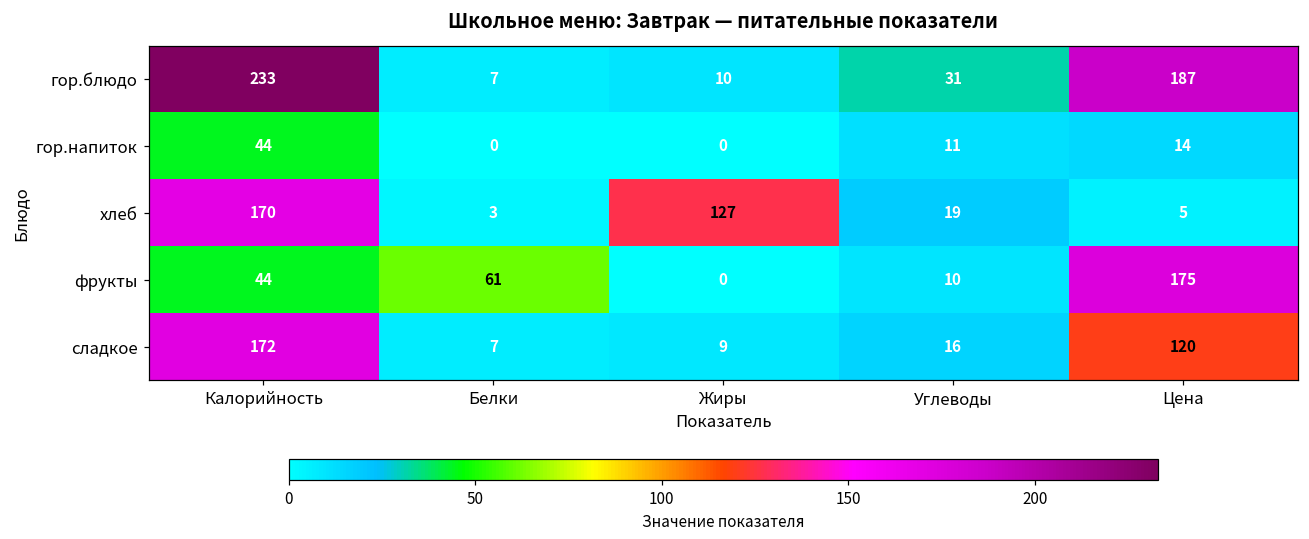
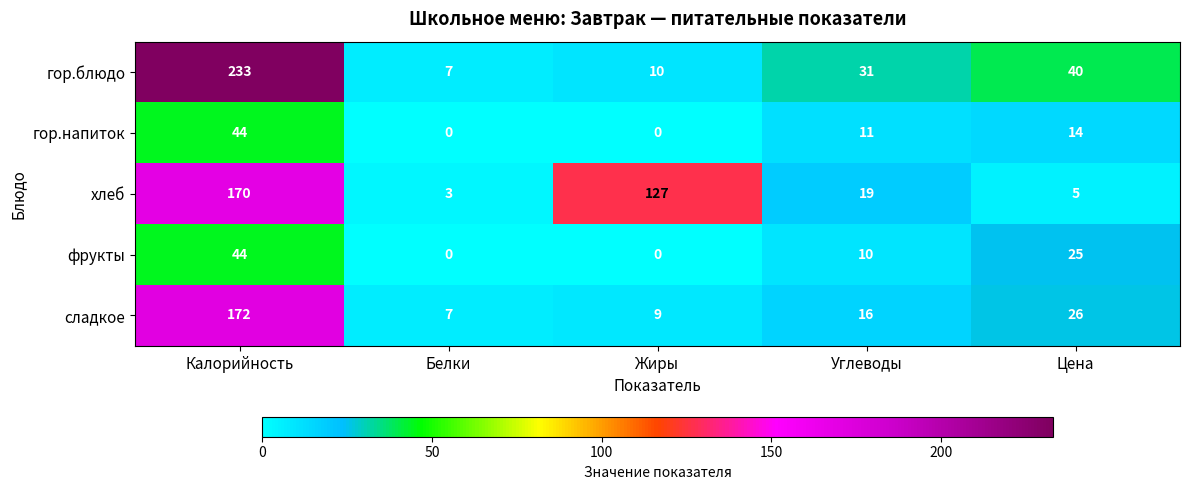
гор.блюдо, Цена: 187 -> 40
фрукты, Белки: 61 -> 0
фрукты, Цена: 175 -> 25
сладкое, Цена: 120 -> 26
